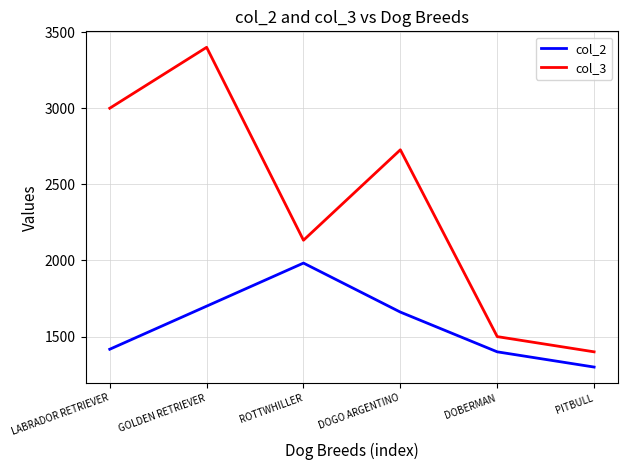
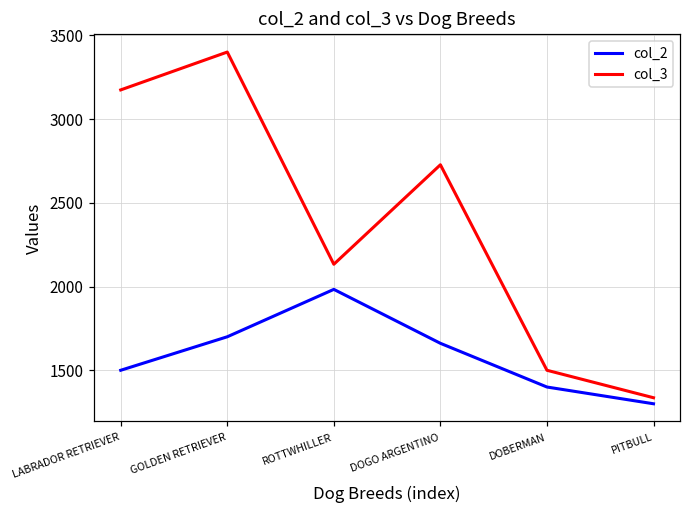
col_2, LABRADOR RETRIEVER: 1420 -> 1500
col_3, LABRADOR RETRIEVER: 3000 -> 3170
col_3, PITBULL: 1400 -> 1340
